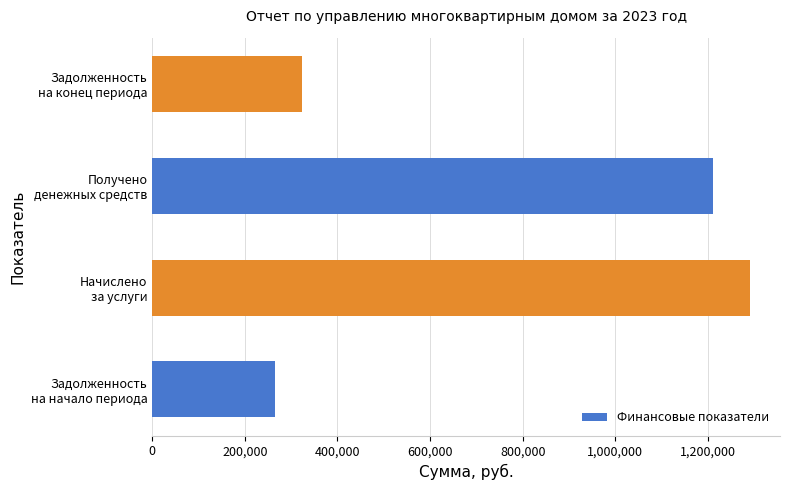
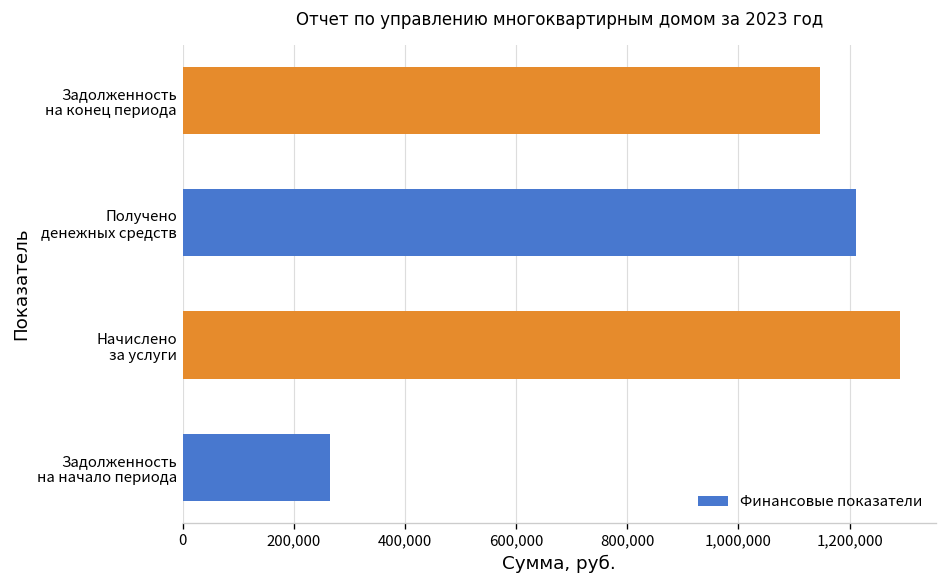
Задолженность на конец периода: 320,000 -> 1,150,000
